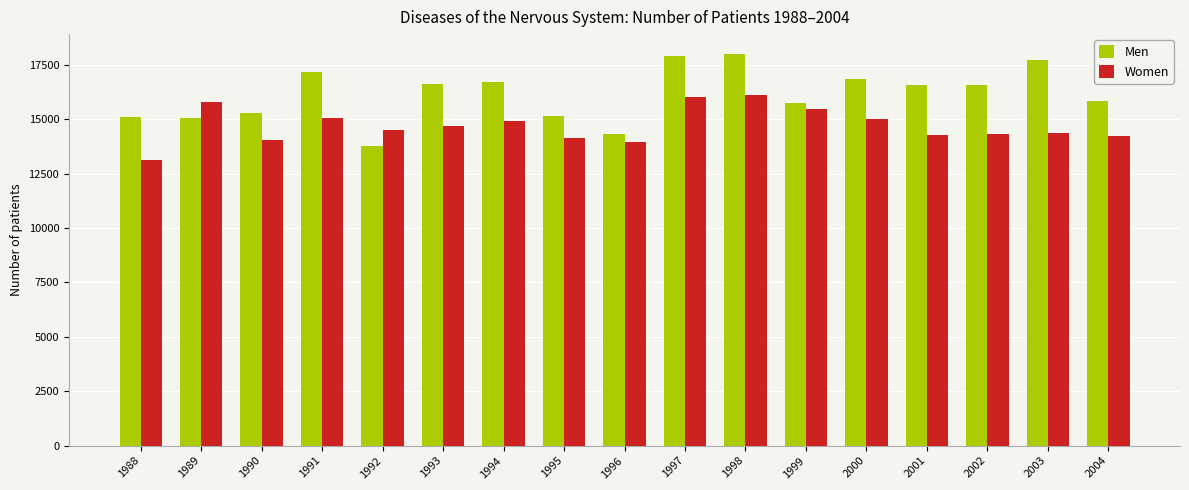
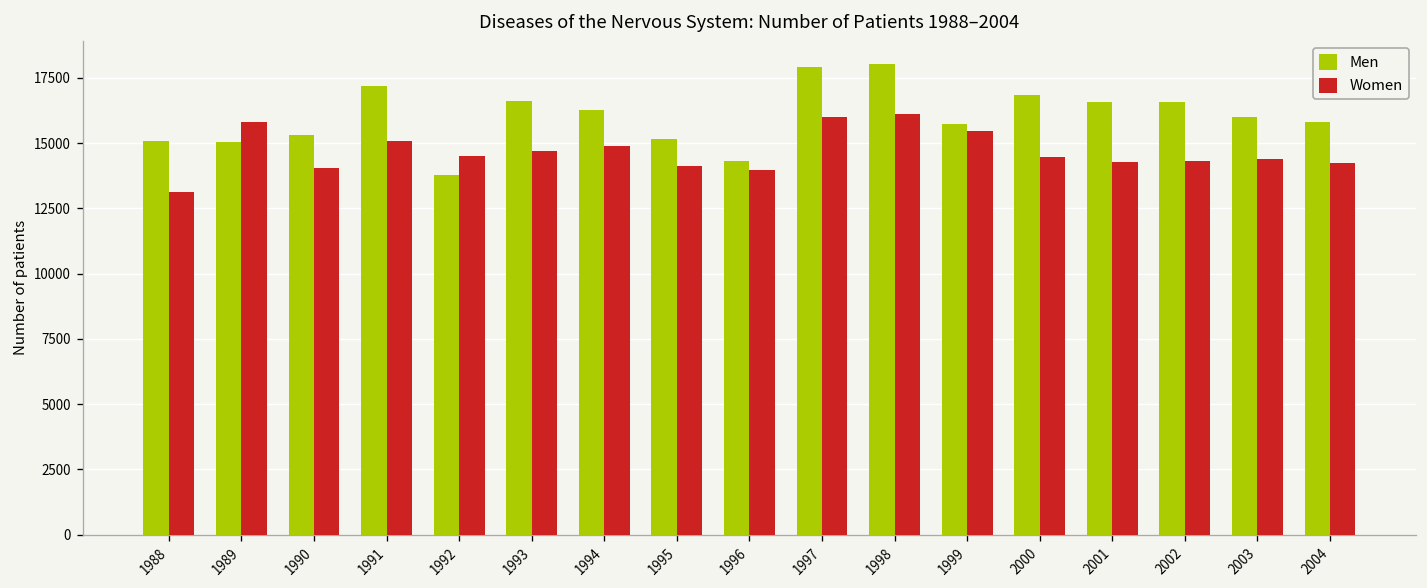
Men, 1994: 16700 -> 16300
Women, 2000: 15000 -> 14500
Men, 2003: 17700 -> 16000
